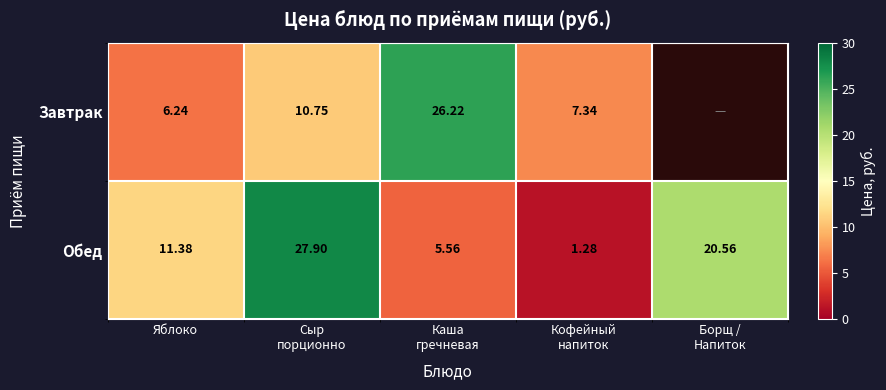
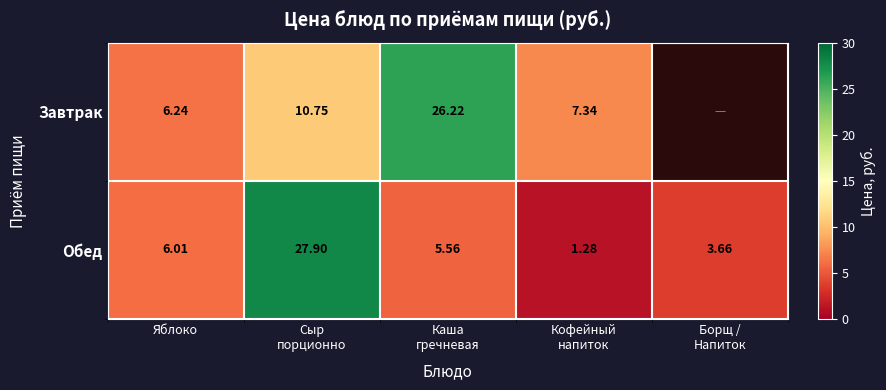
Обед, Яблоко: 11.38 -> 6.01
Обед, Борщ / Напиток: 20.56 -> 3.66
